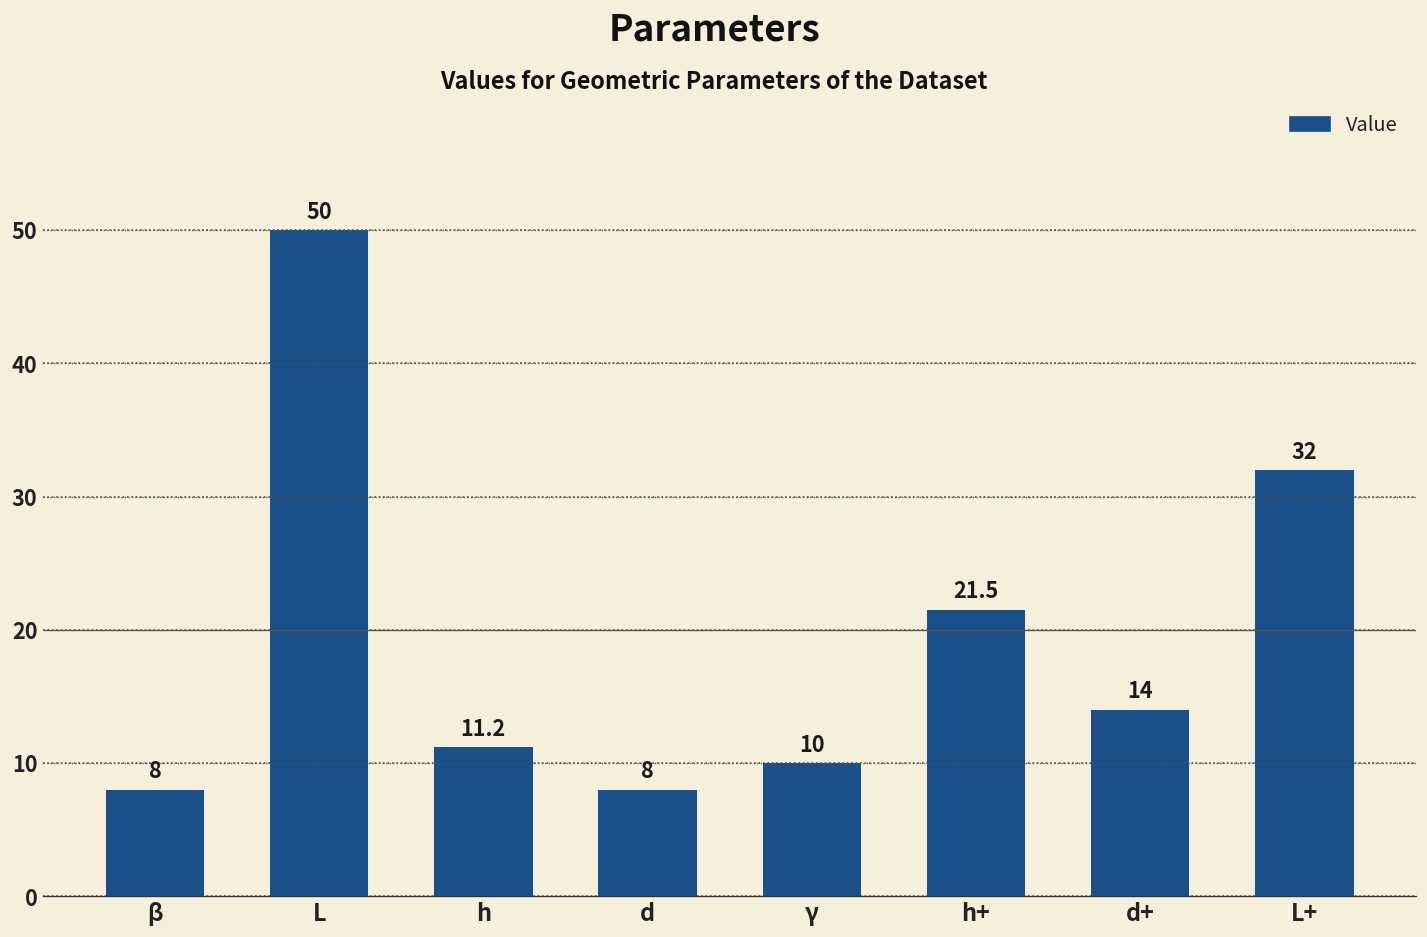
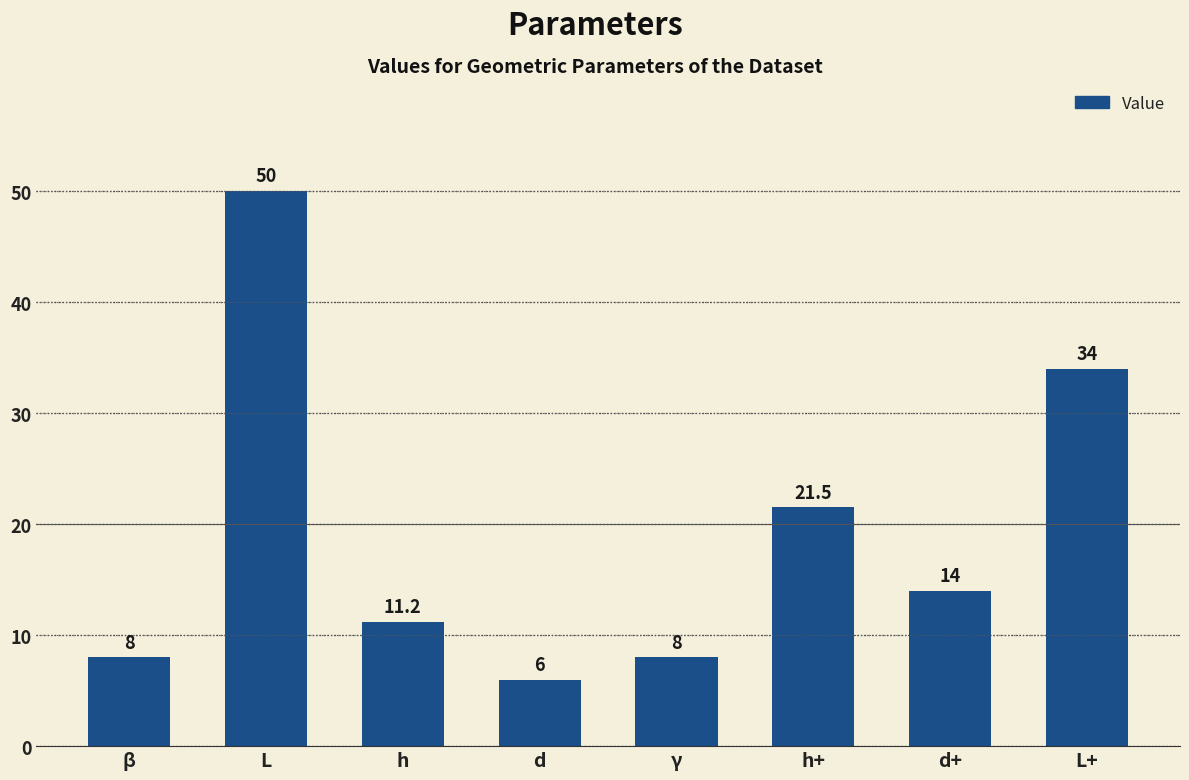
d: 8 -> 6
γ: 10 -> 8
L+: 32 -> 34
